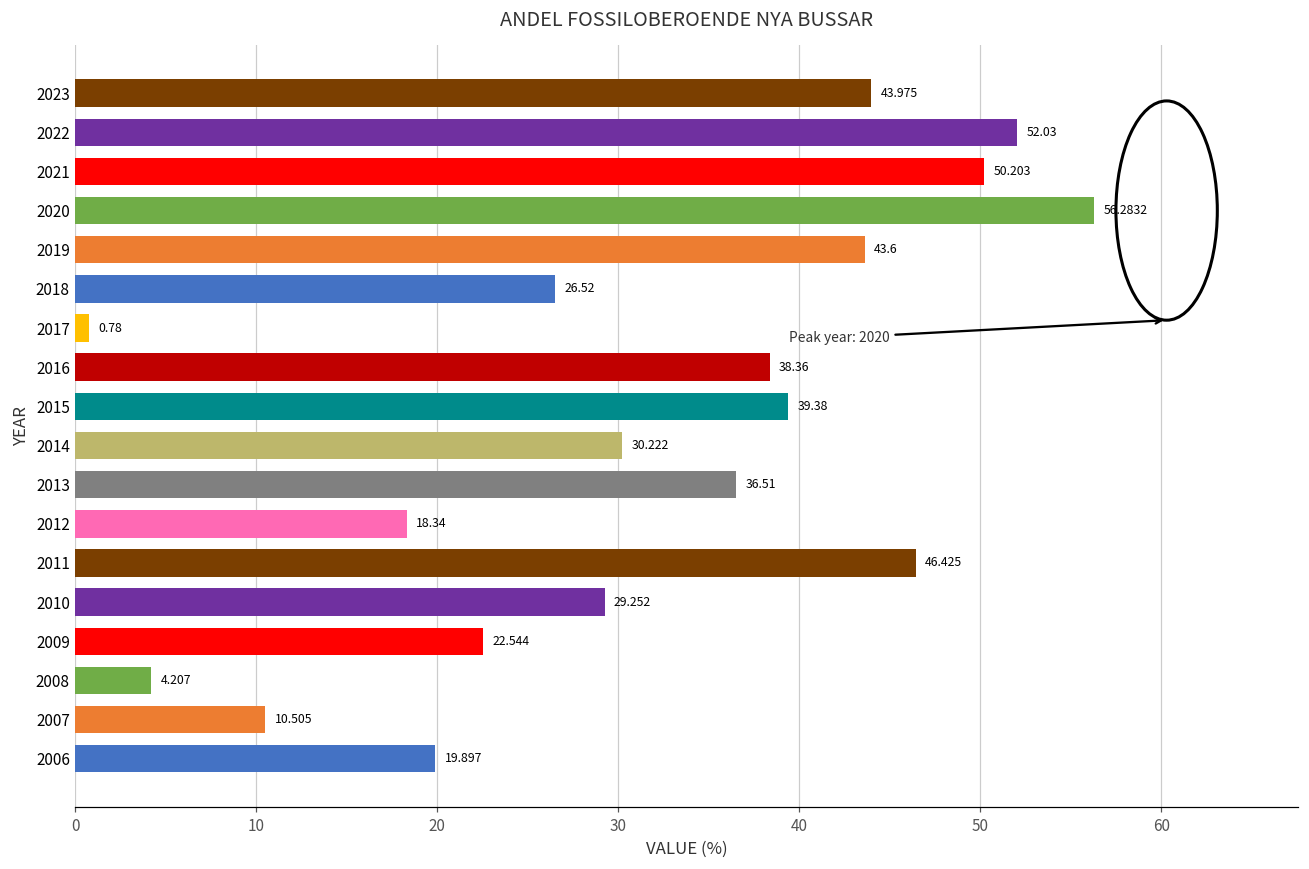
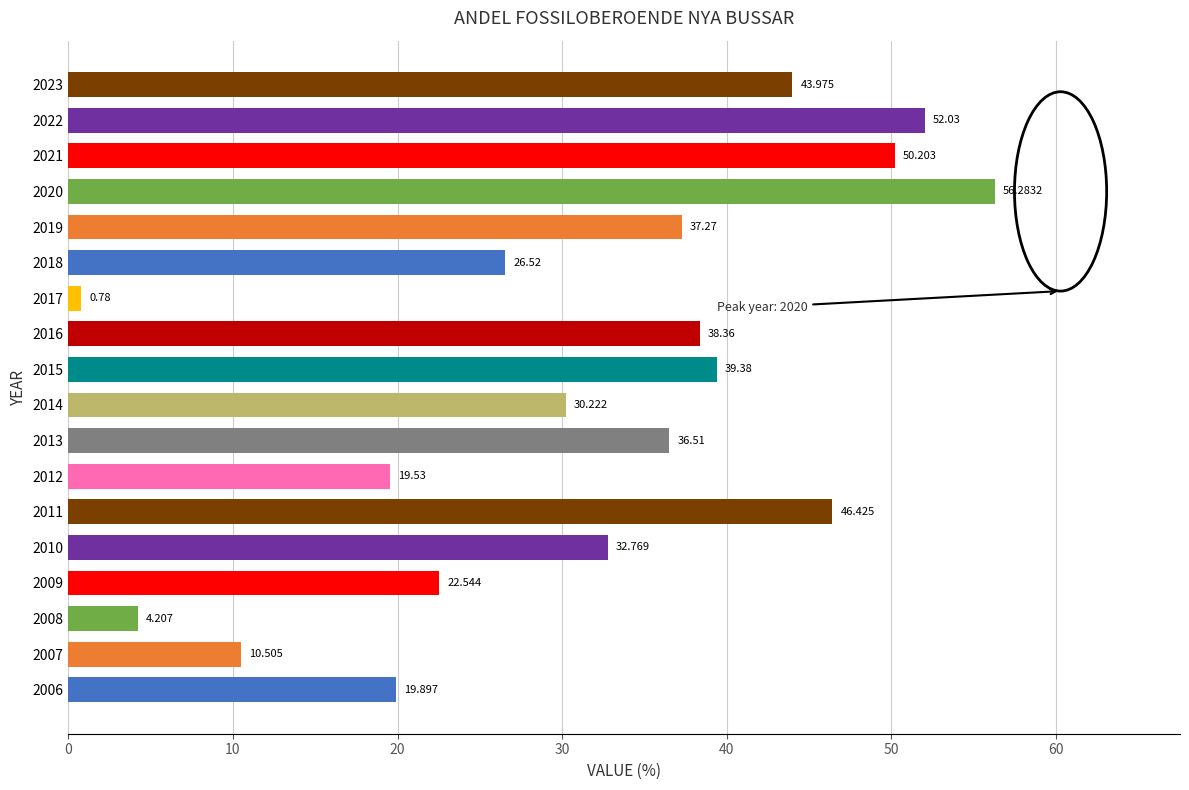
2019: 43.6 -> 37.27
2012: 18.34 -> 19.53
2010: 29.252 -> 32.769
